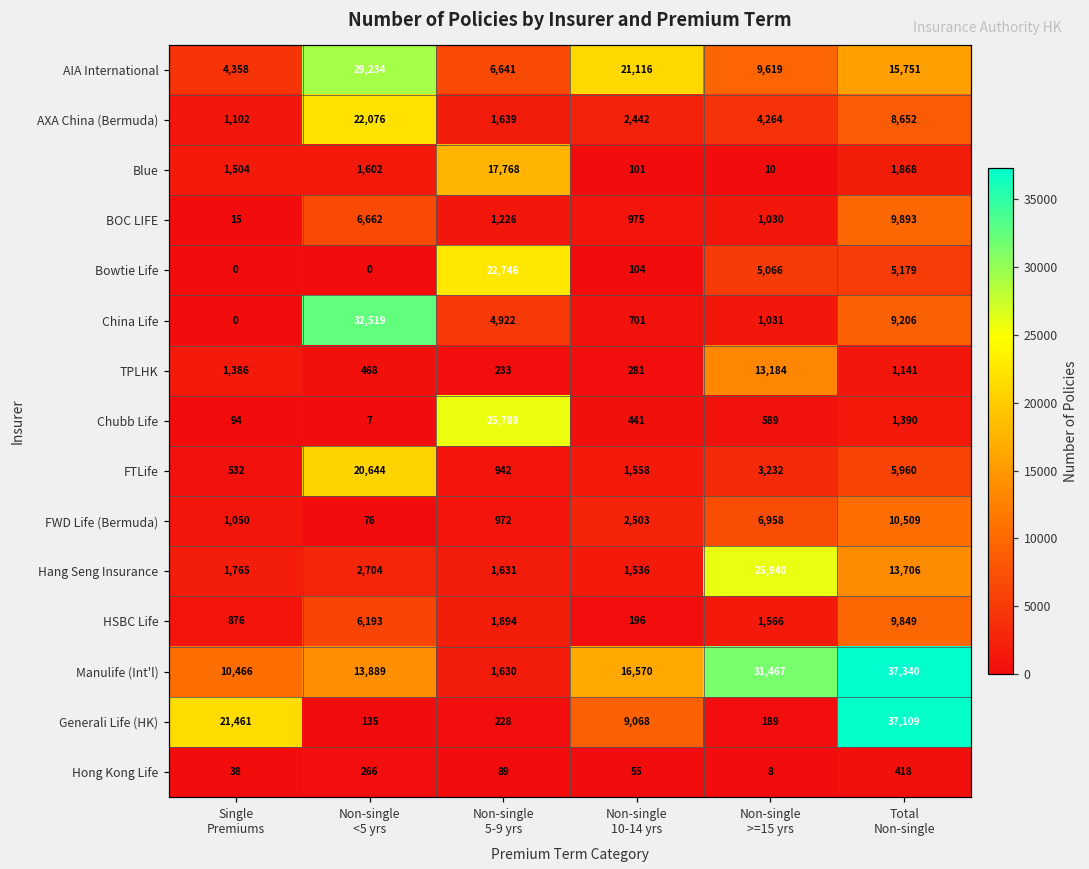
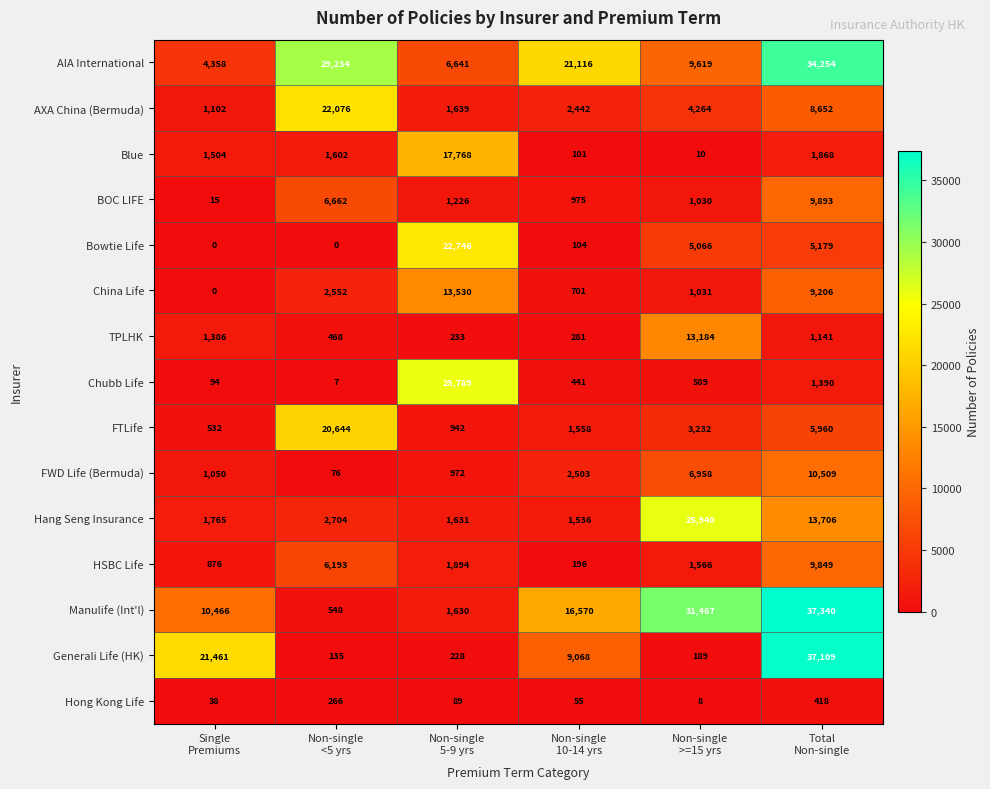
AIA International, Total Non-single: 15,751 -> 34,254
China Life, Non-single <5 yrs: 32,519 -> 2,552
China Life, Non-single 5-9 yrs: 4,922 -> 13,530
Manulife (Int'l), Non-single <5 yrs: 13,889 -> 548
